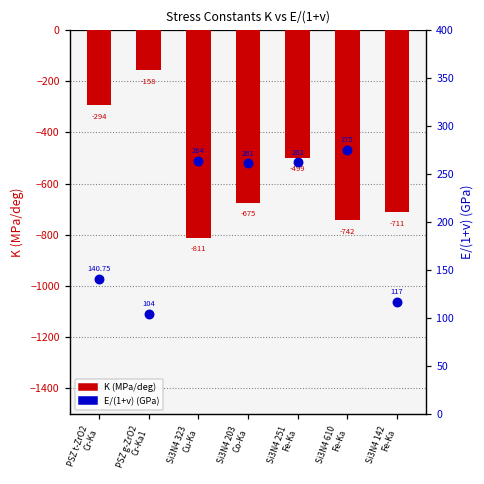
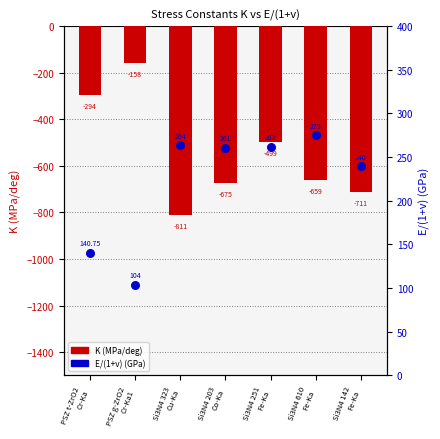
K (MPa/deg), Si3N4 610 Fe-Ka: -742 -> -659
E/(1+v) (GPa), Si3N4 142 Fe-Ka: 117 -> 240
